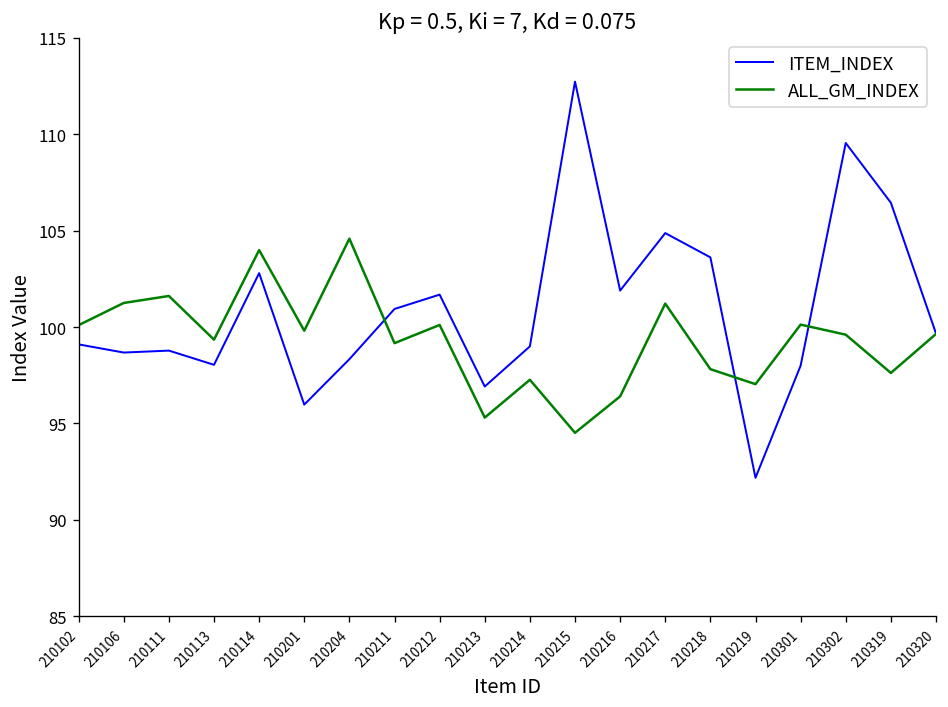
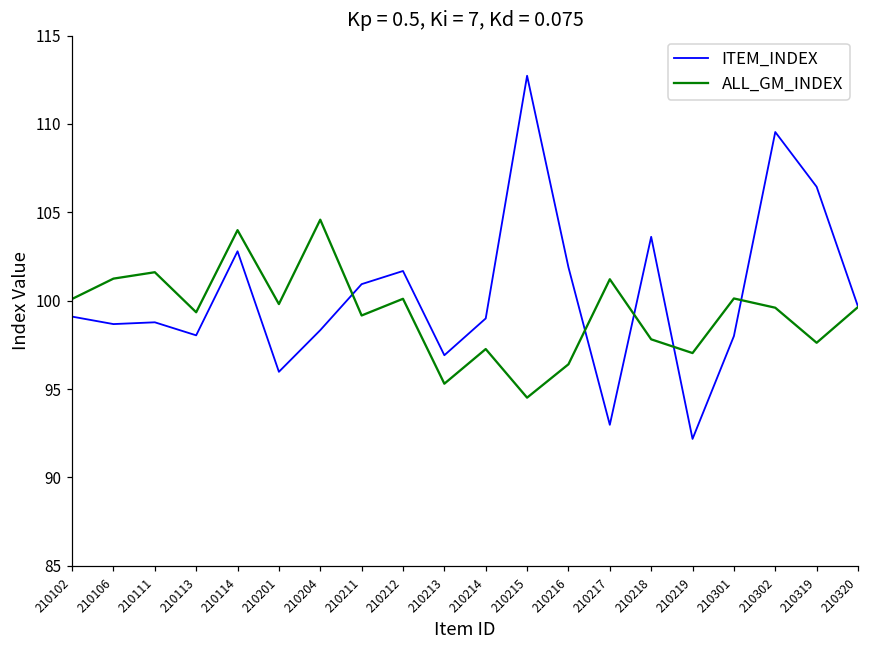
ITEM_INDEX, 210217: 104.9 -> 93.0
